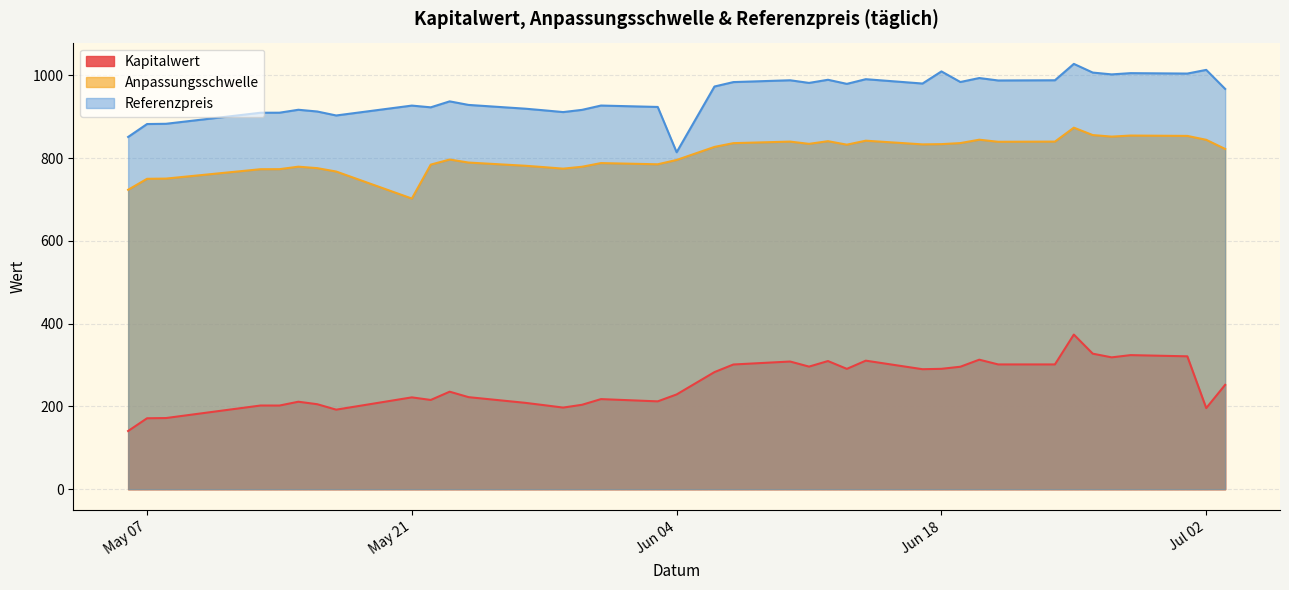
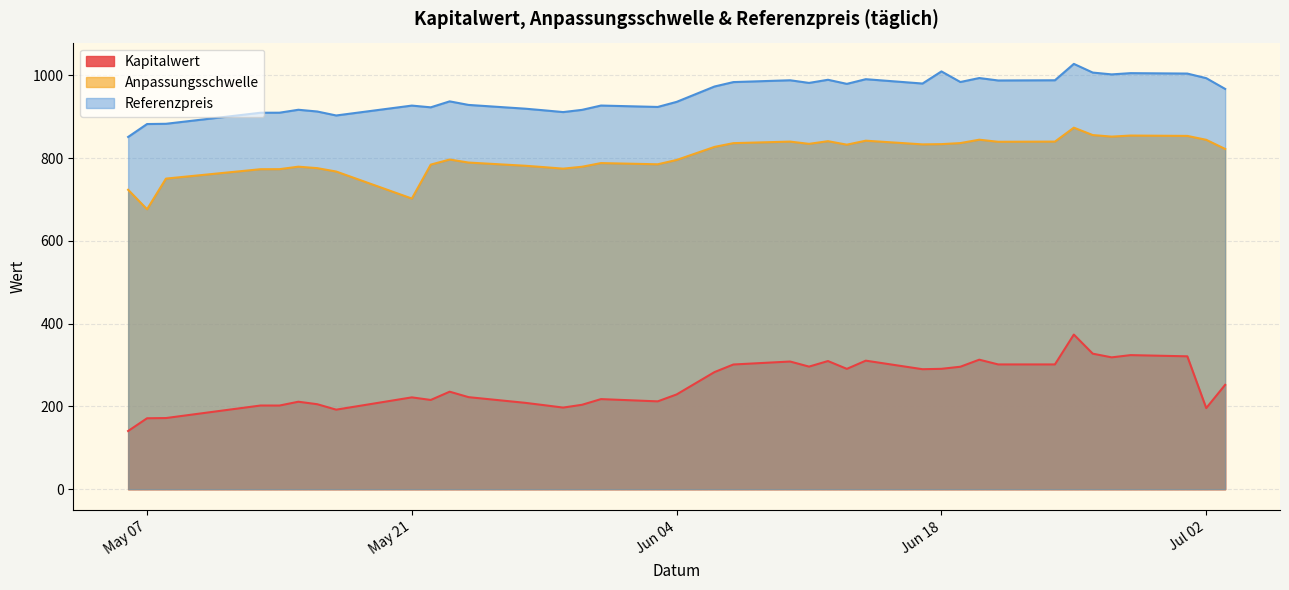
Anpassungsschwelle, May 07: 750 -> 680
Referenzpreis, Jun 04: 810 -> 940
Referenzpreis, Jul 02: 1010 -> 990
